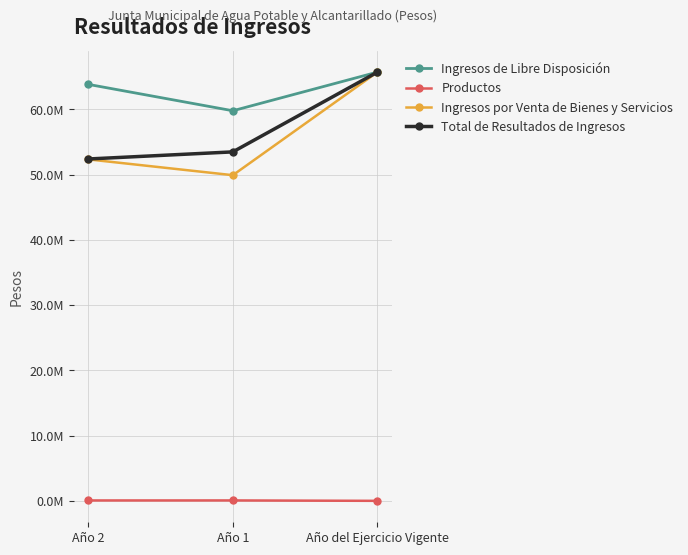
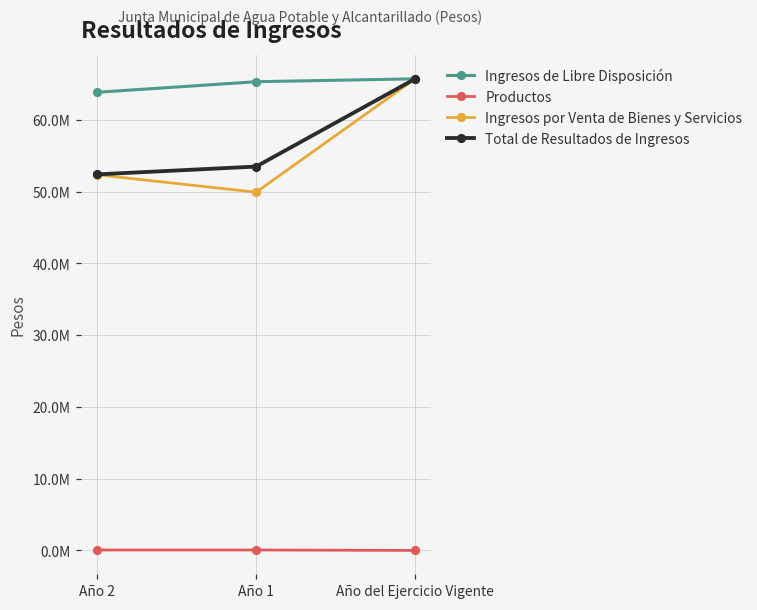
Ingresos de Libre Disposición, Año 1: 60000000 -> 65000000
